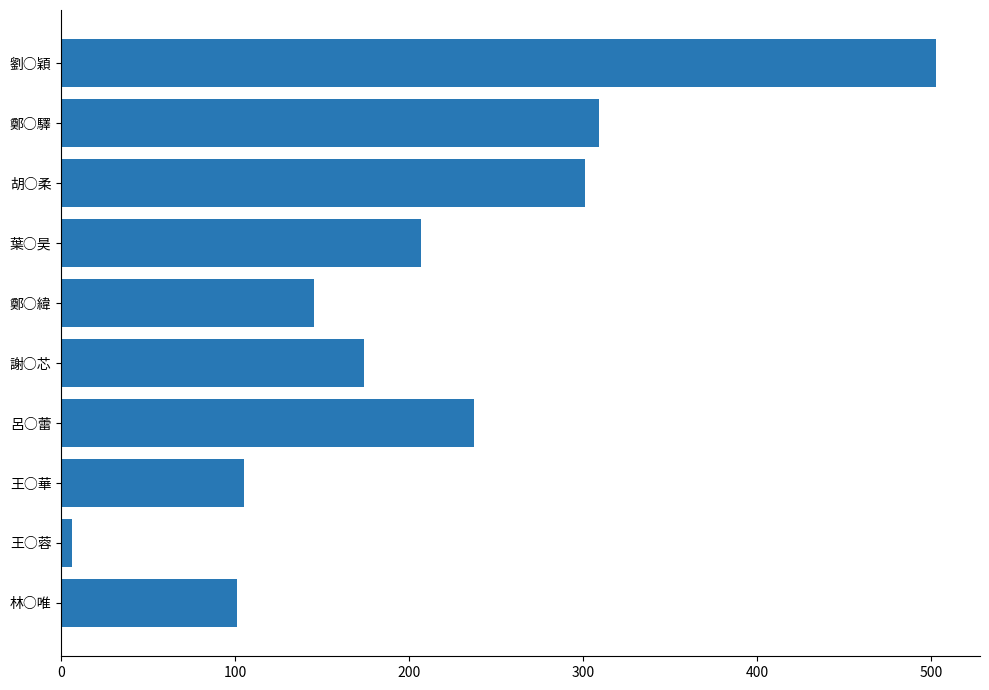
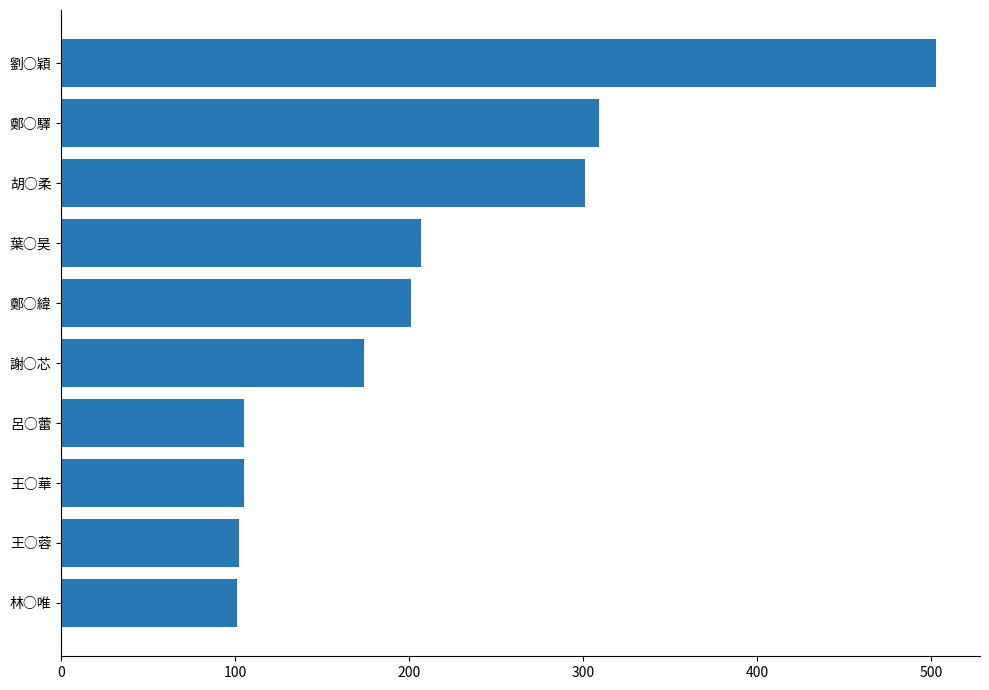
鄭○緯: 145 -> 201
呂○蕾: 237 -> 105
王○蓉: 6 -> 102
